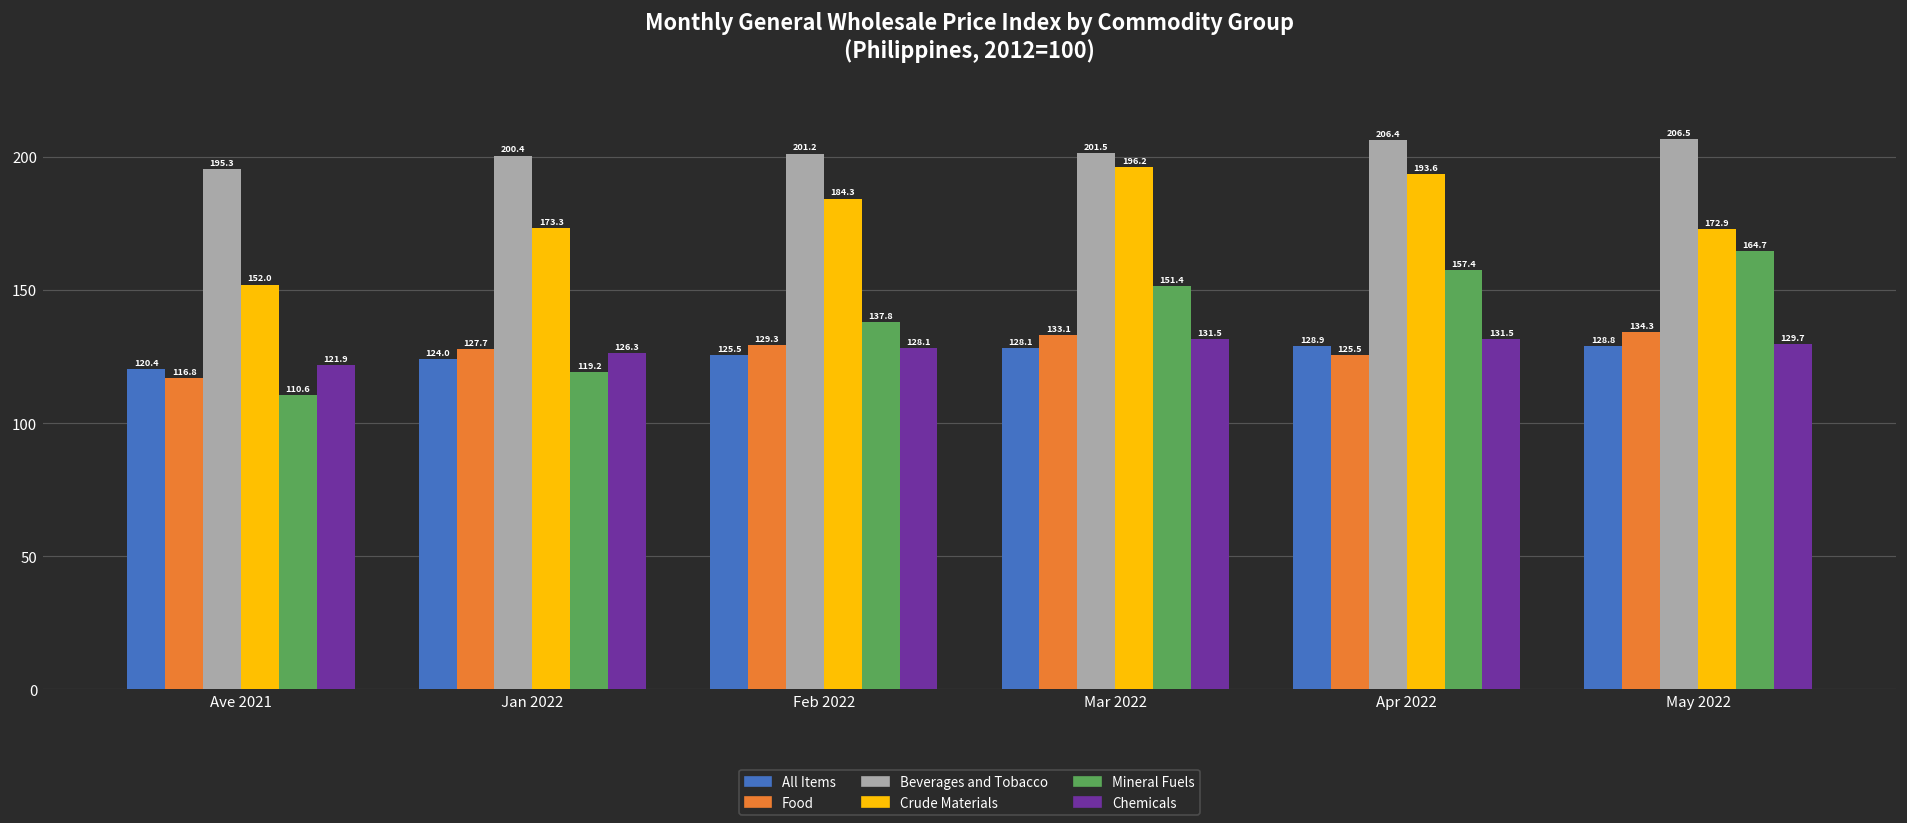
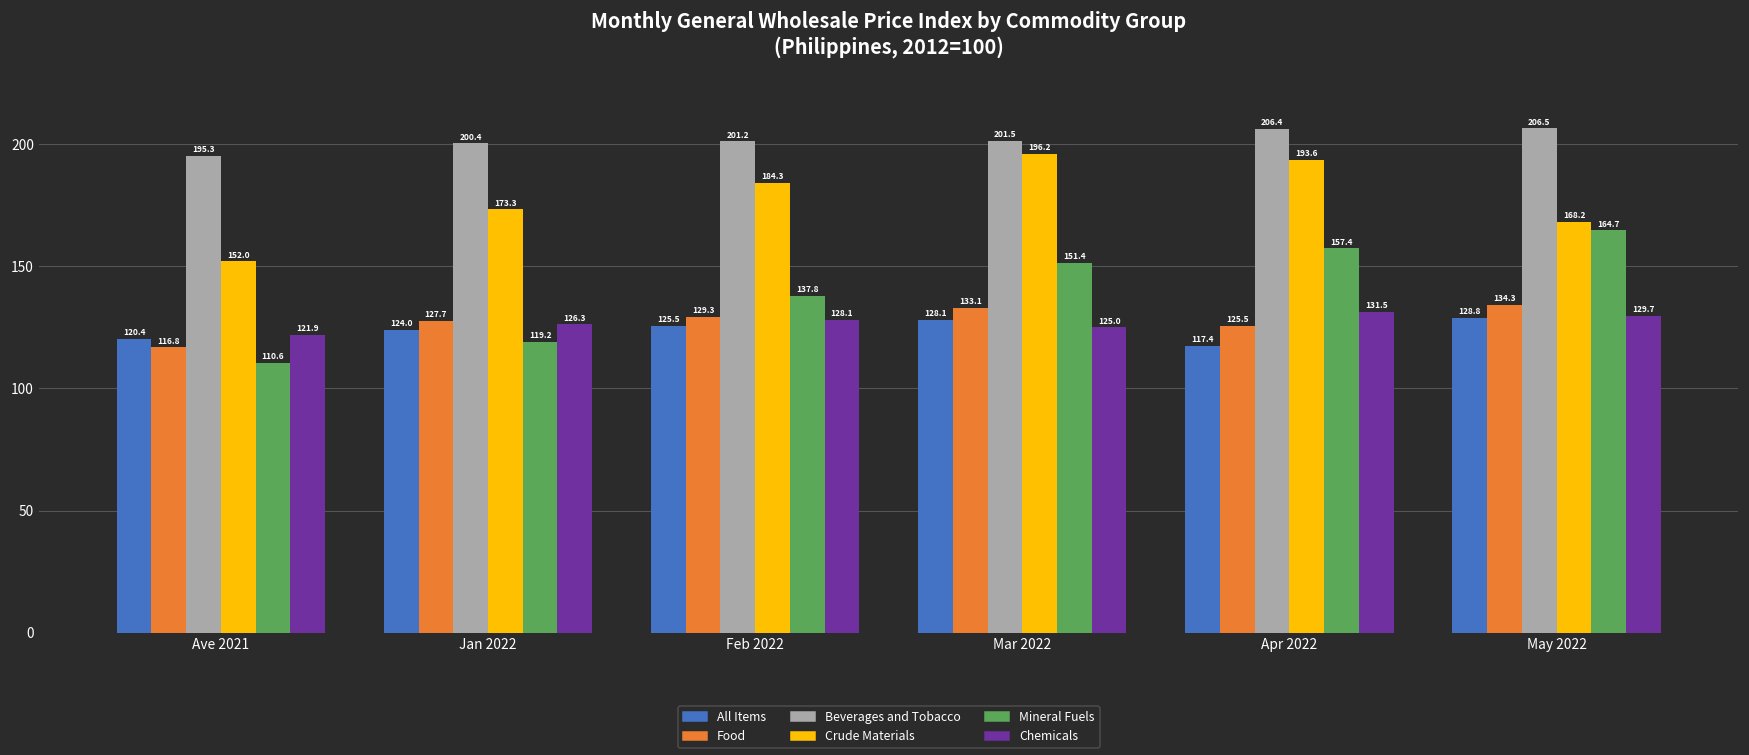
Chemicals, Mar 2022: 131.5 -> 125.0
All Items, Apr 2022: 128.9 -> 117.4
Crude Materials, May 2022: 172.9 -> 168.2
